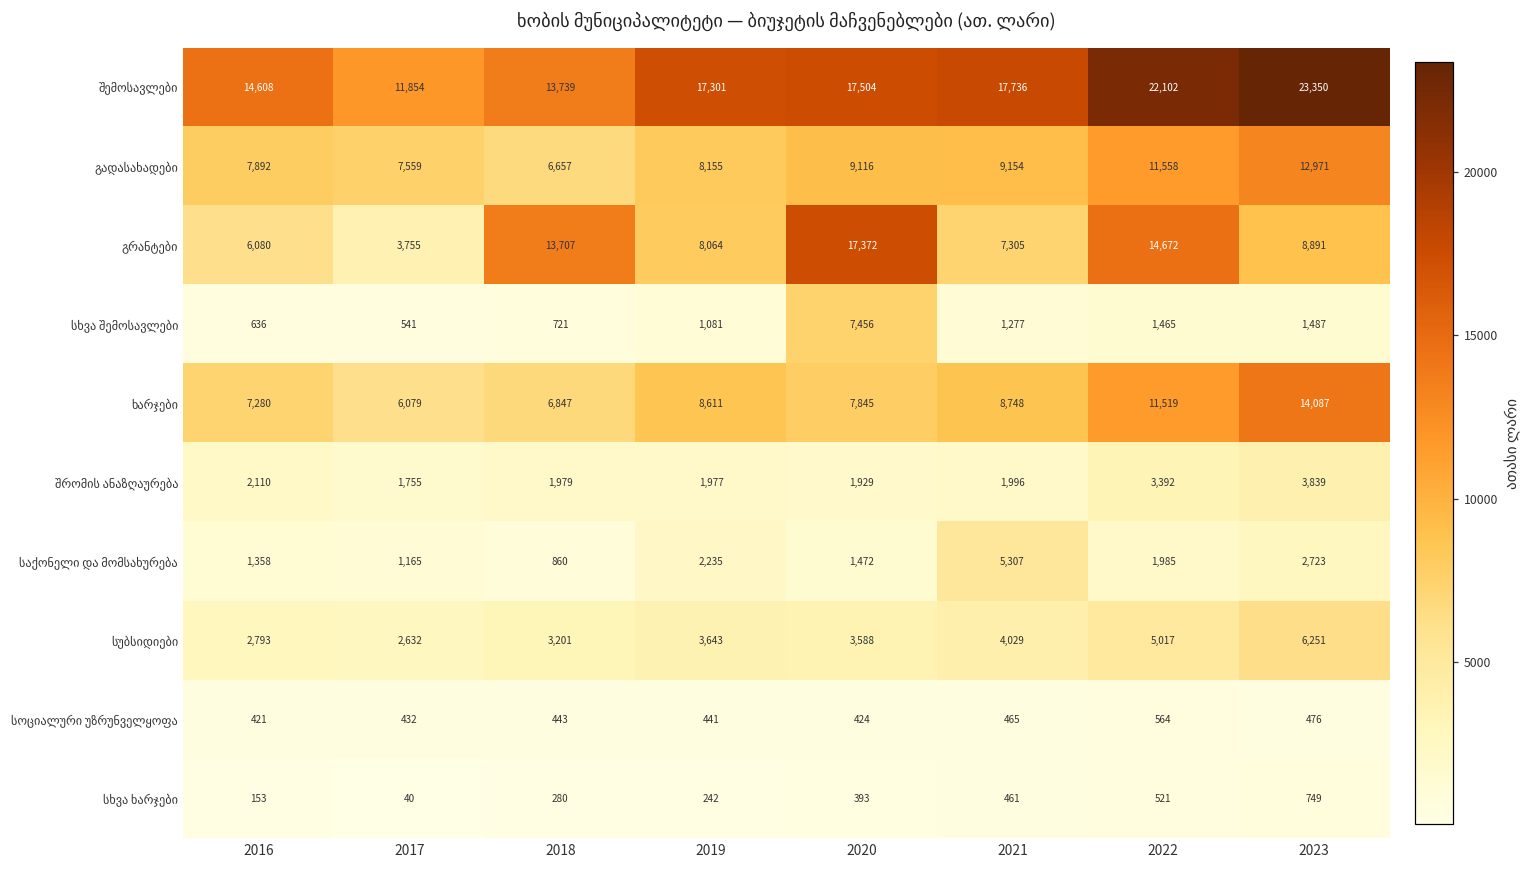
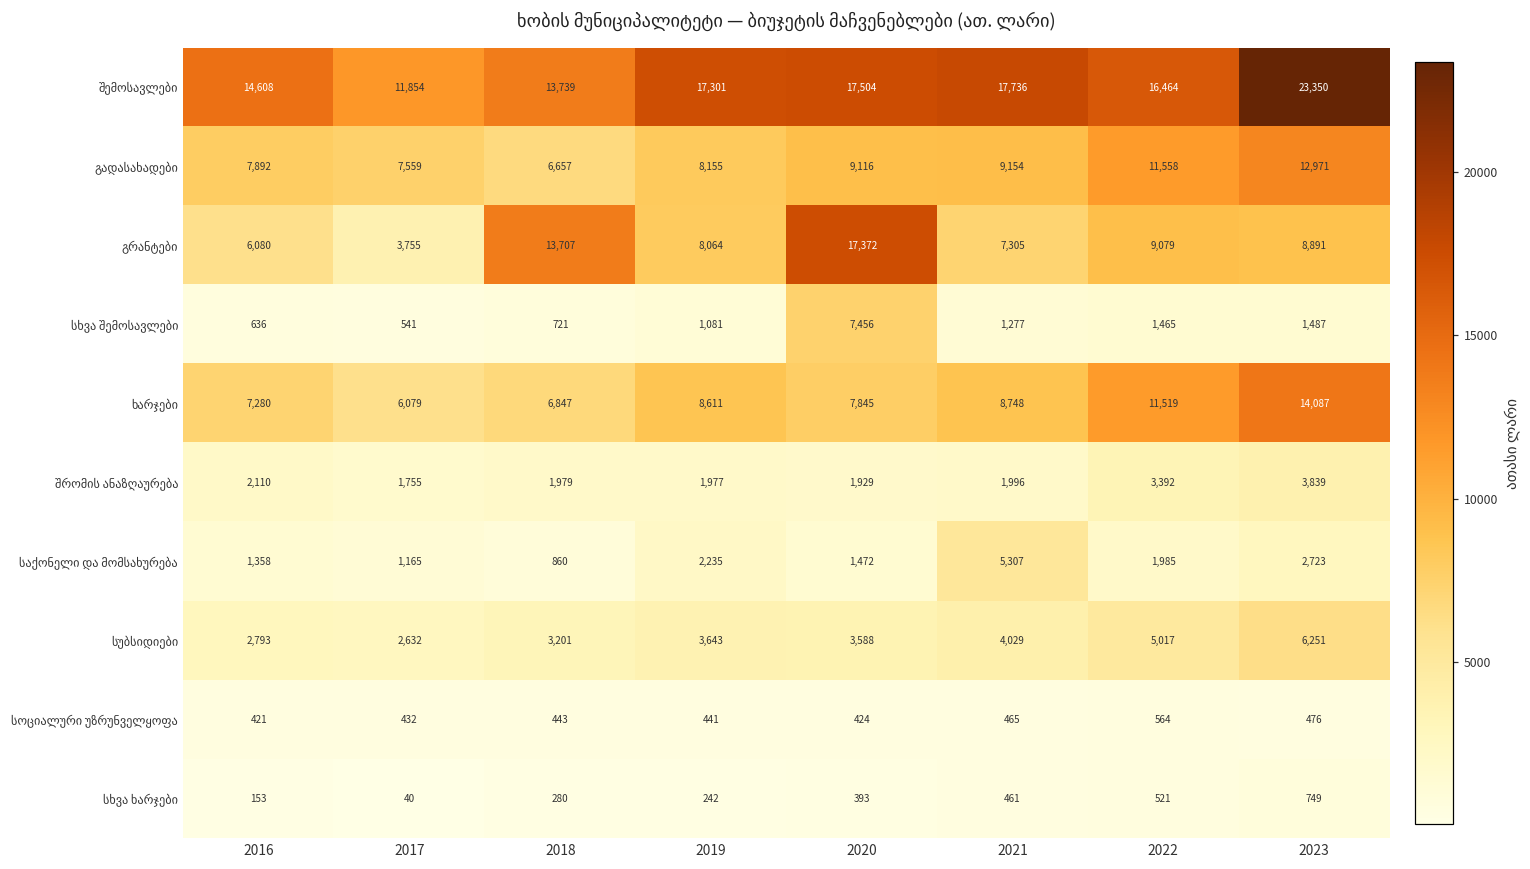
შემოსავლები, 2022: 22,102 -> 16,464
გრანტები, 2022: 14,672 -> 9,079
